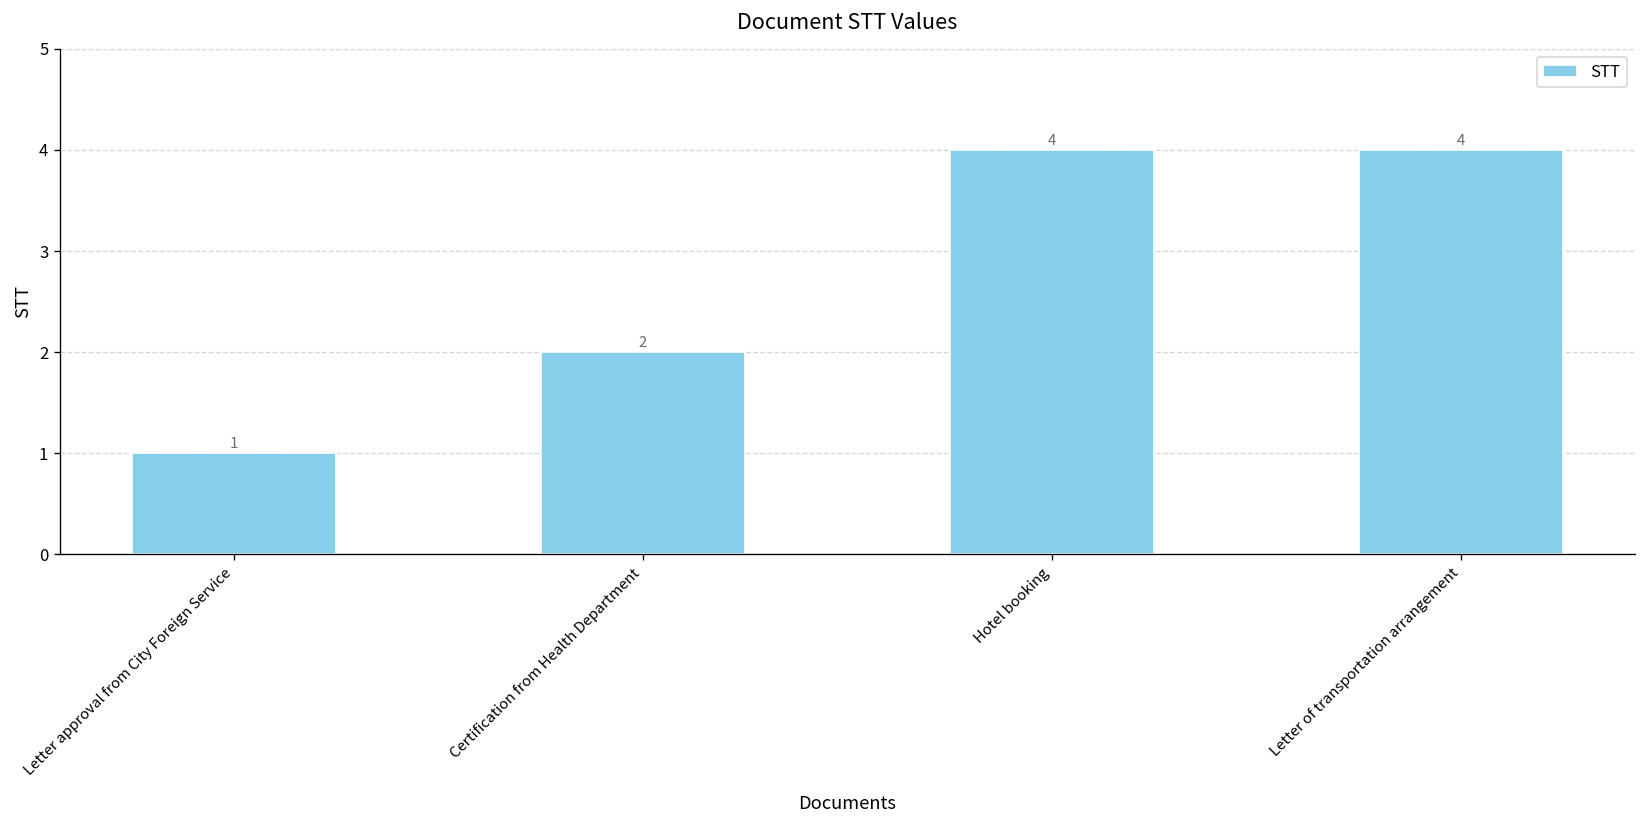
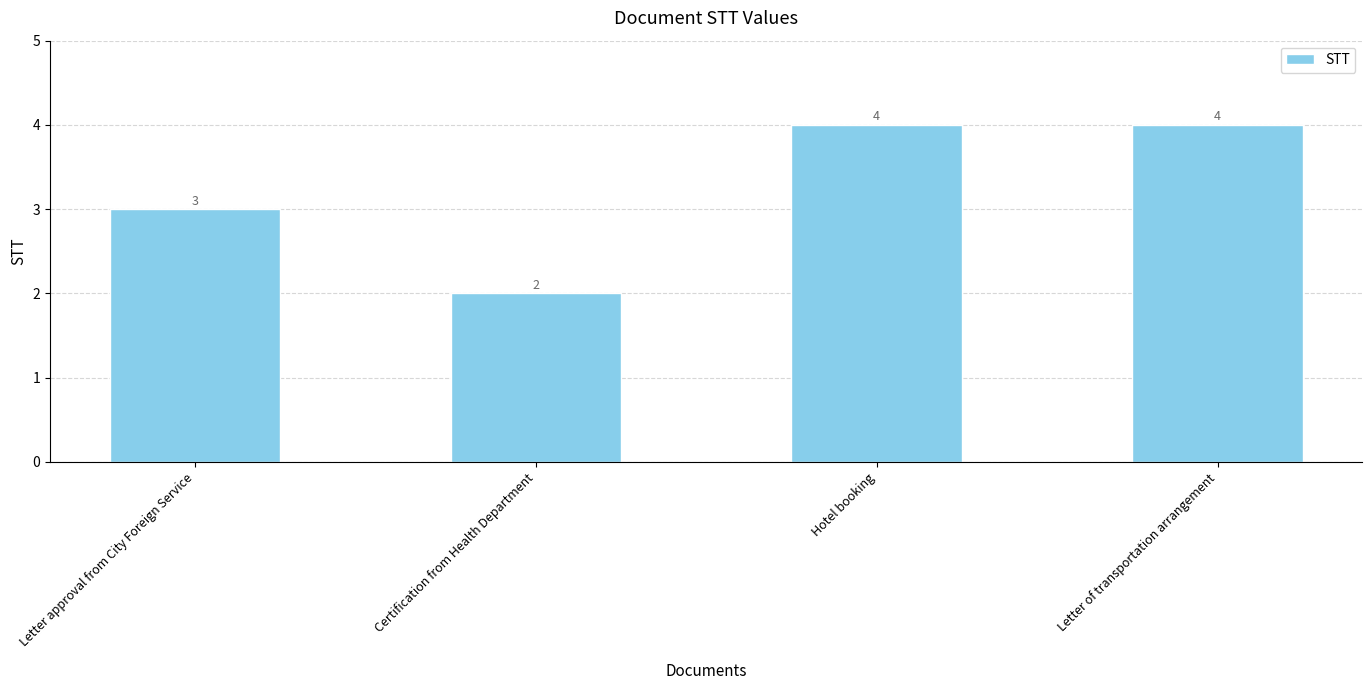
Letter approval from City Foreign Service: 1 -> 3
